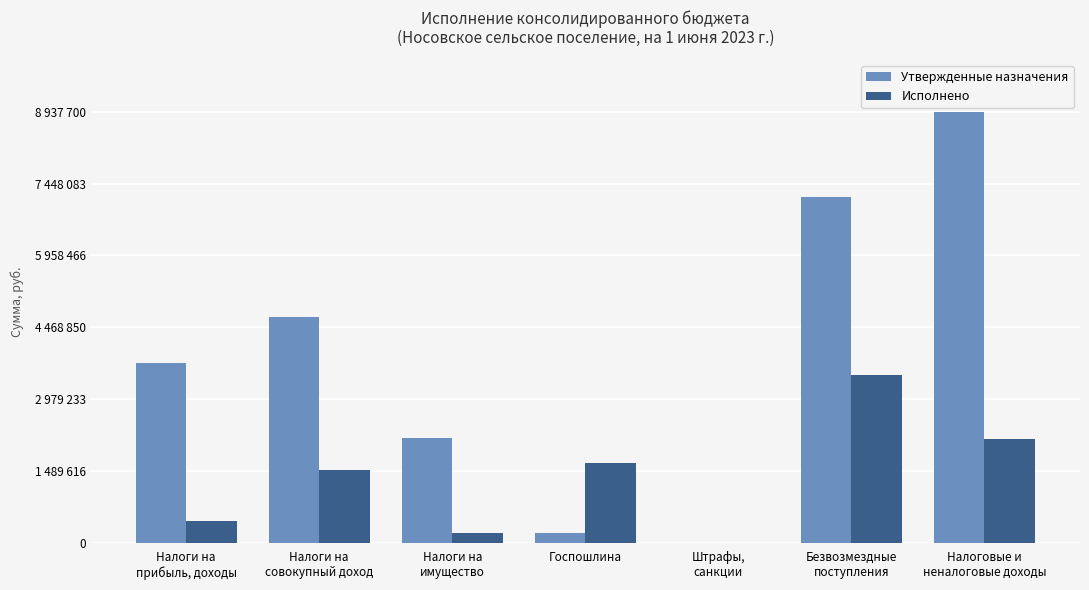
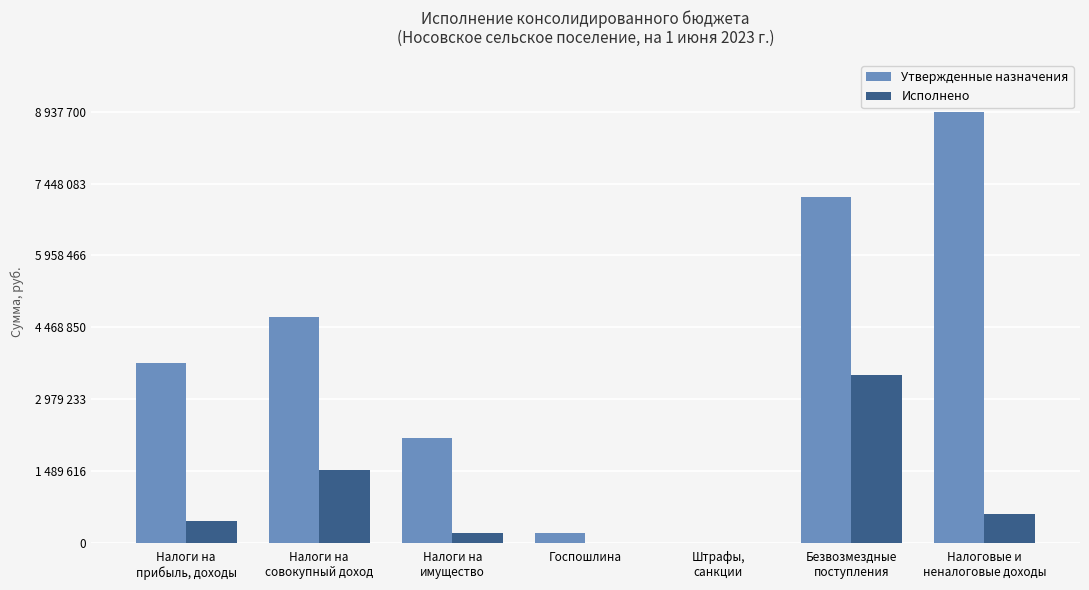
Исполнено, Госпошлина: 1700000 -> 0
Исполнено, Налоговые и неналоговые доходы: 2200000 -> 600000
